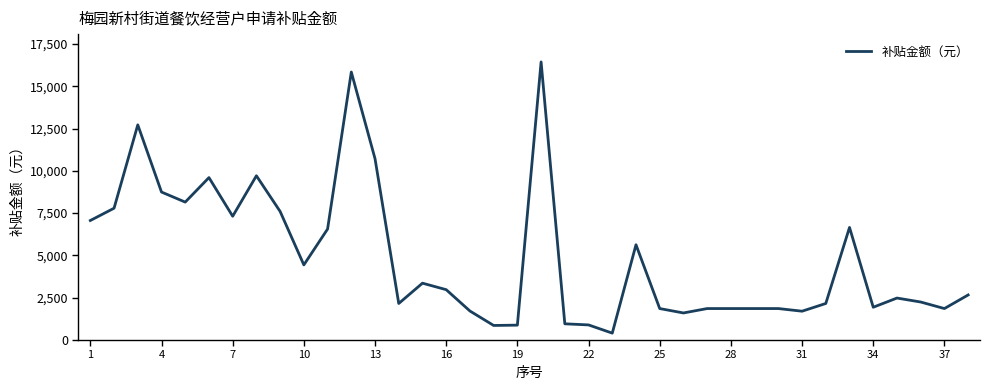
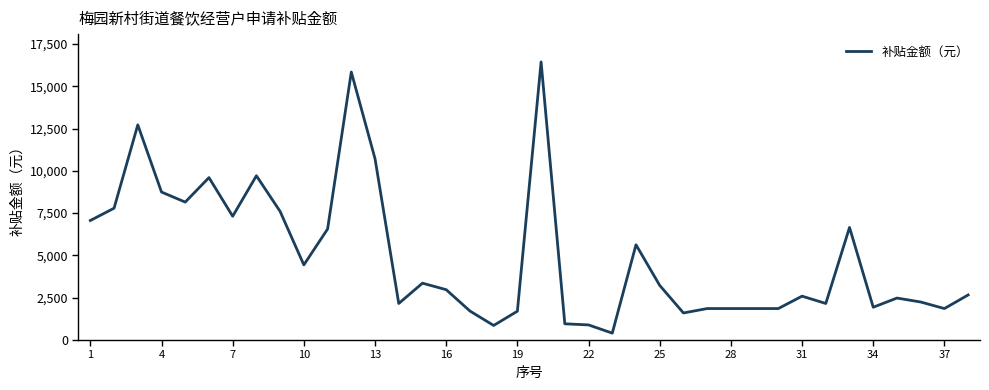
19: 900 -> 1,700
25: 1,900 -> 3,200
31: 1,700 -> 2,600
